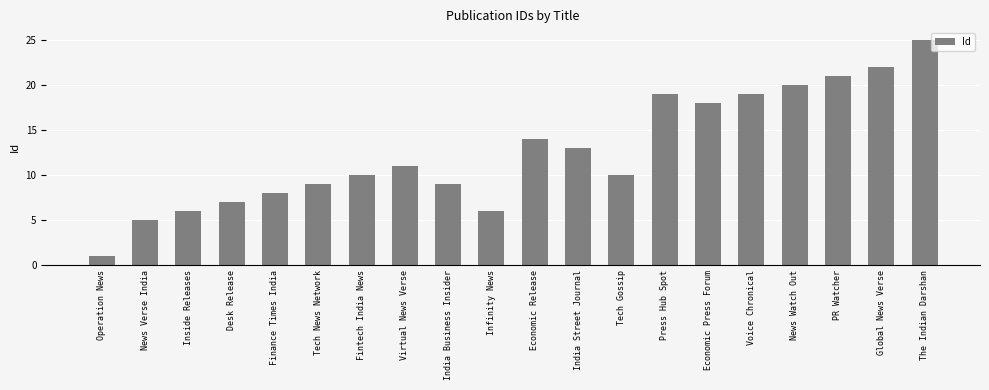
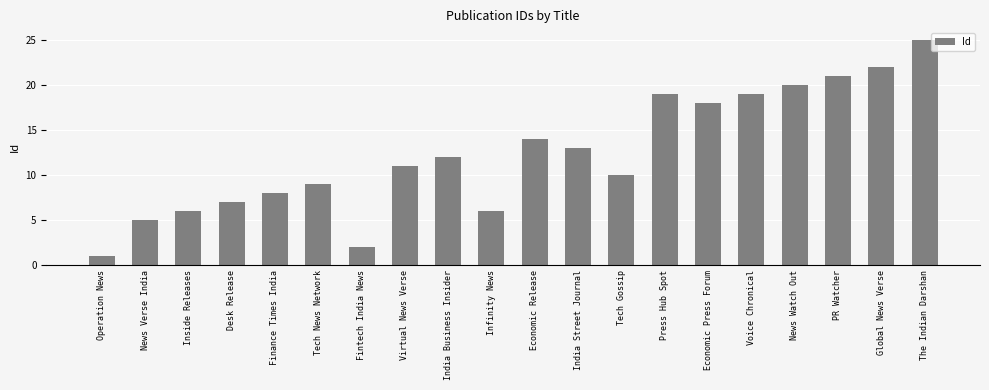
Fintech India News: 10 -> 2
India Business Insider: 9 -> 12
